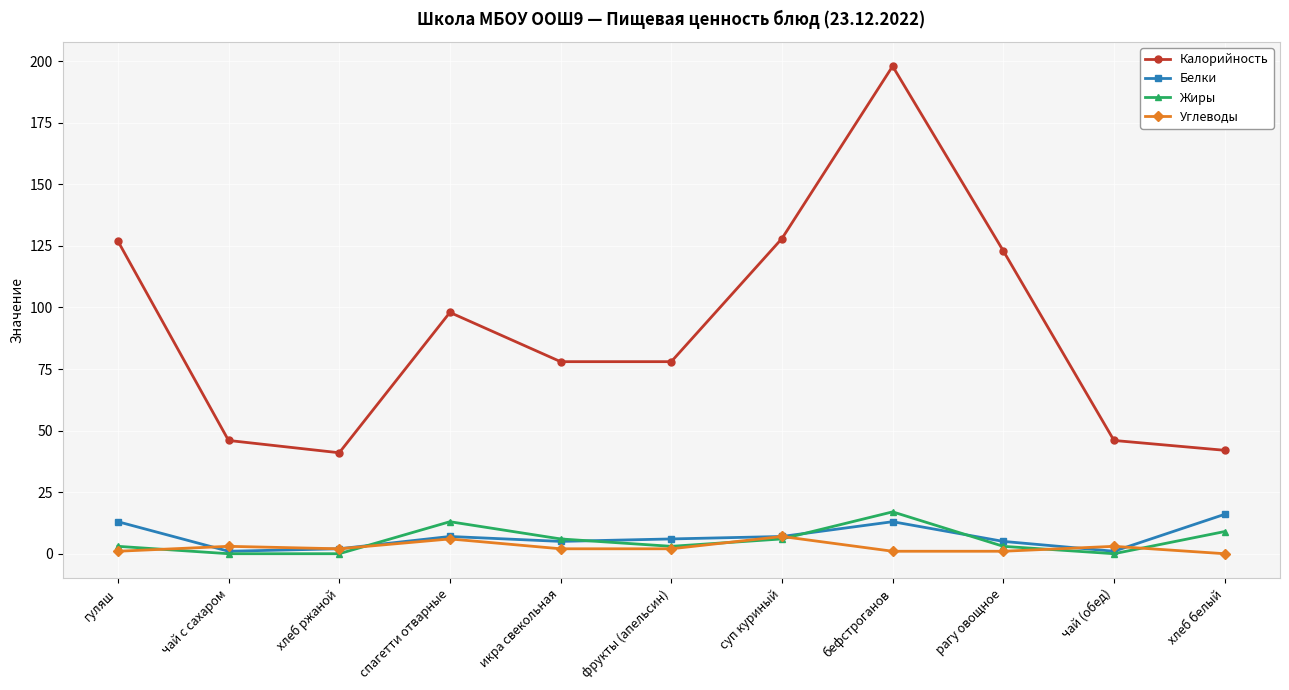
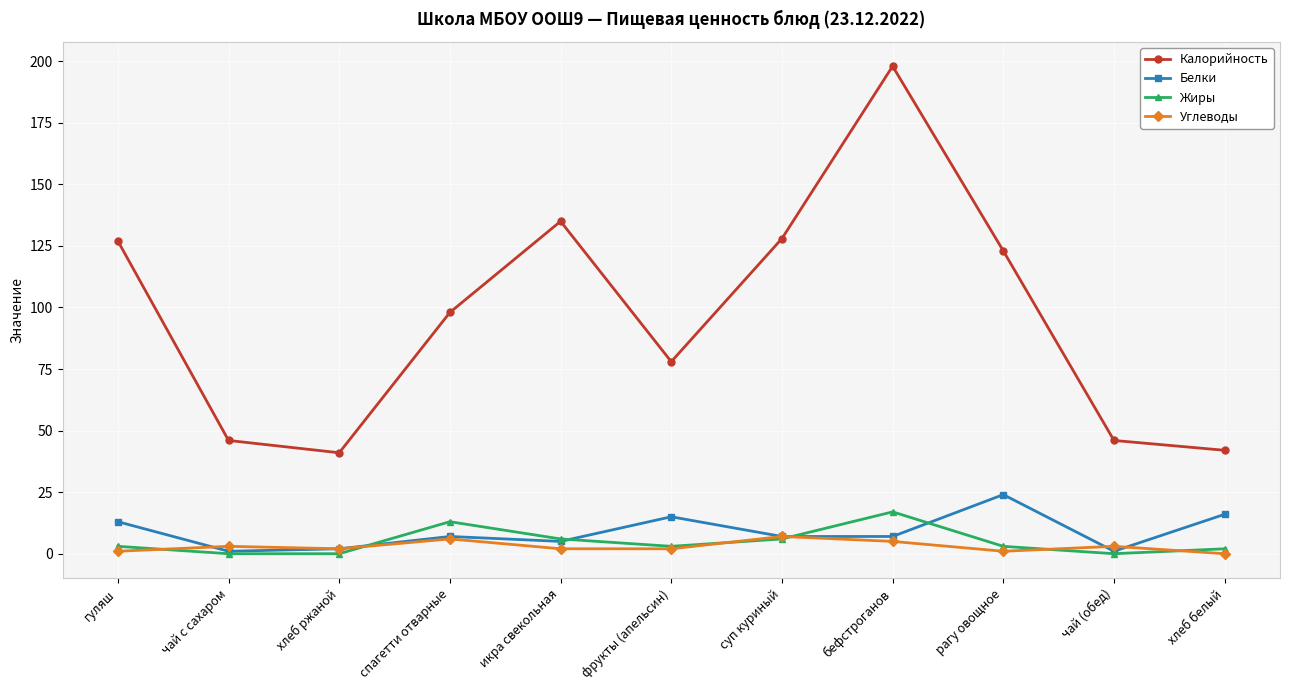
Калорийность, икра свекольная: 78 -> 135
Белки, фрукты (апельсин): 6 -> 15
Белки, бефстроганов: 13 -> 7
Углеводы, бефстроганов: 1 -> 5
Белки, рагу овощное: 5 -> 24
Жиры, хлеб белый: 9 -> 2
